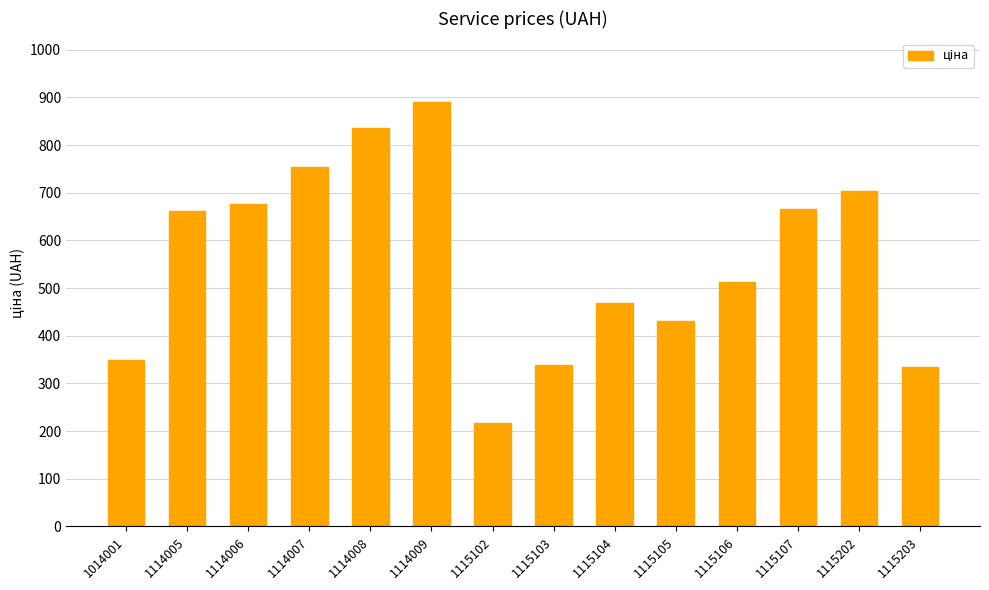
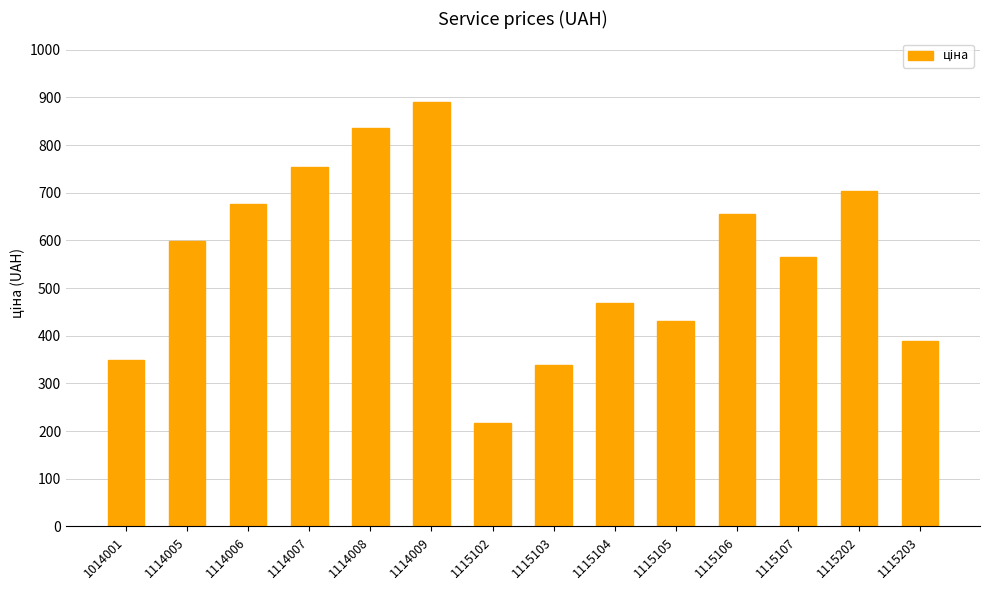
1114005: 660 -> 600
1115106: 510 -> 660
1115107: 670 -> 570
1115203: 330 -> 390
